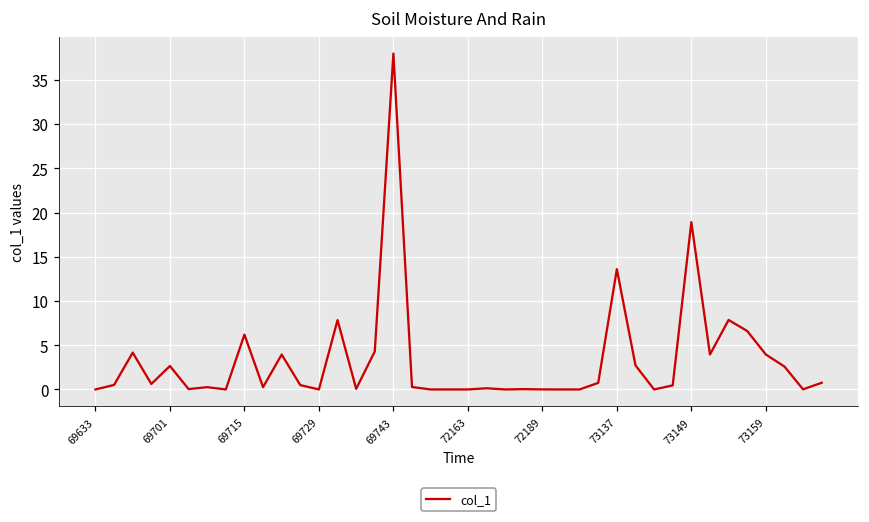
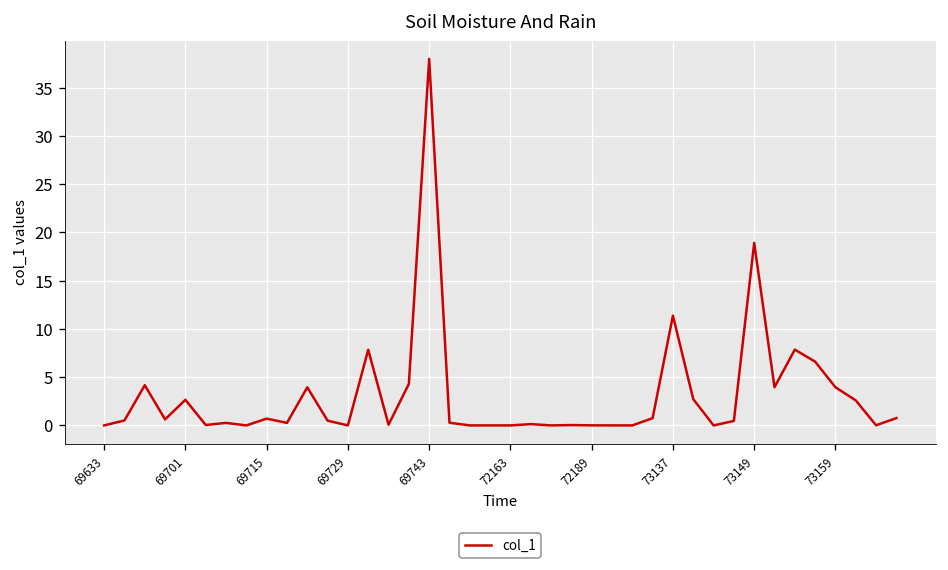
69715: 6 -> 1
73137: 14 -> 11
